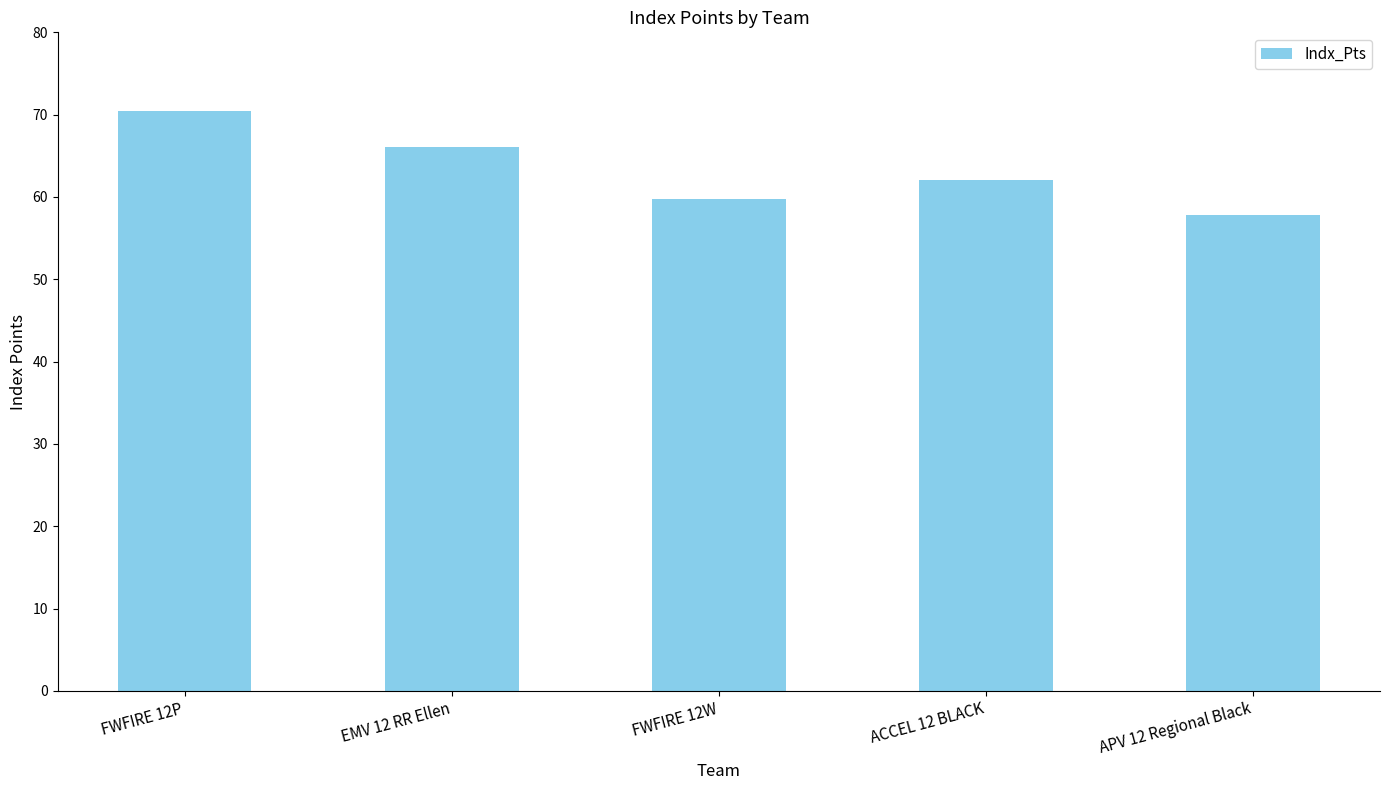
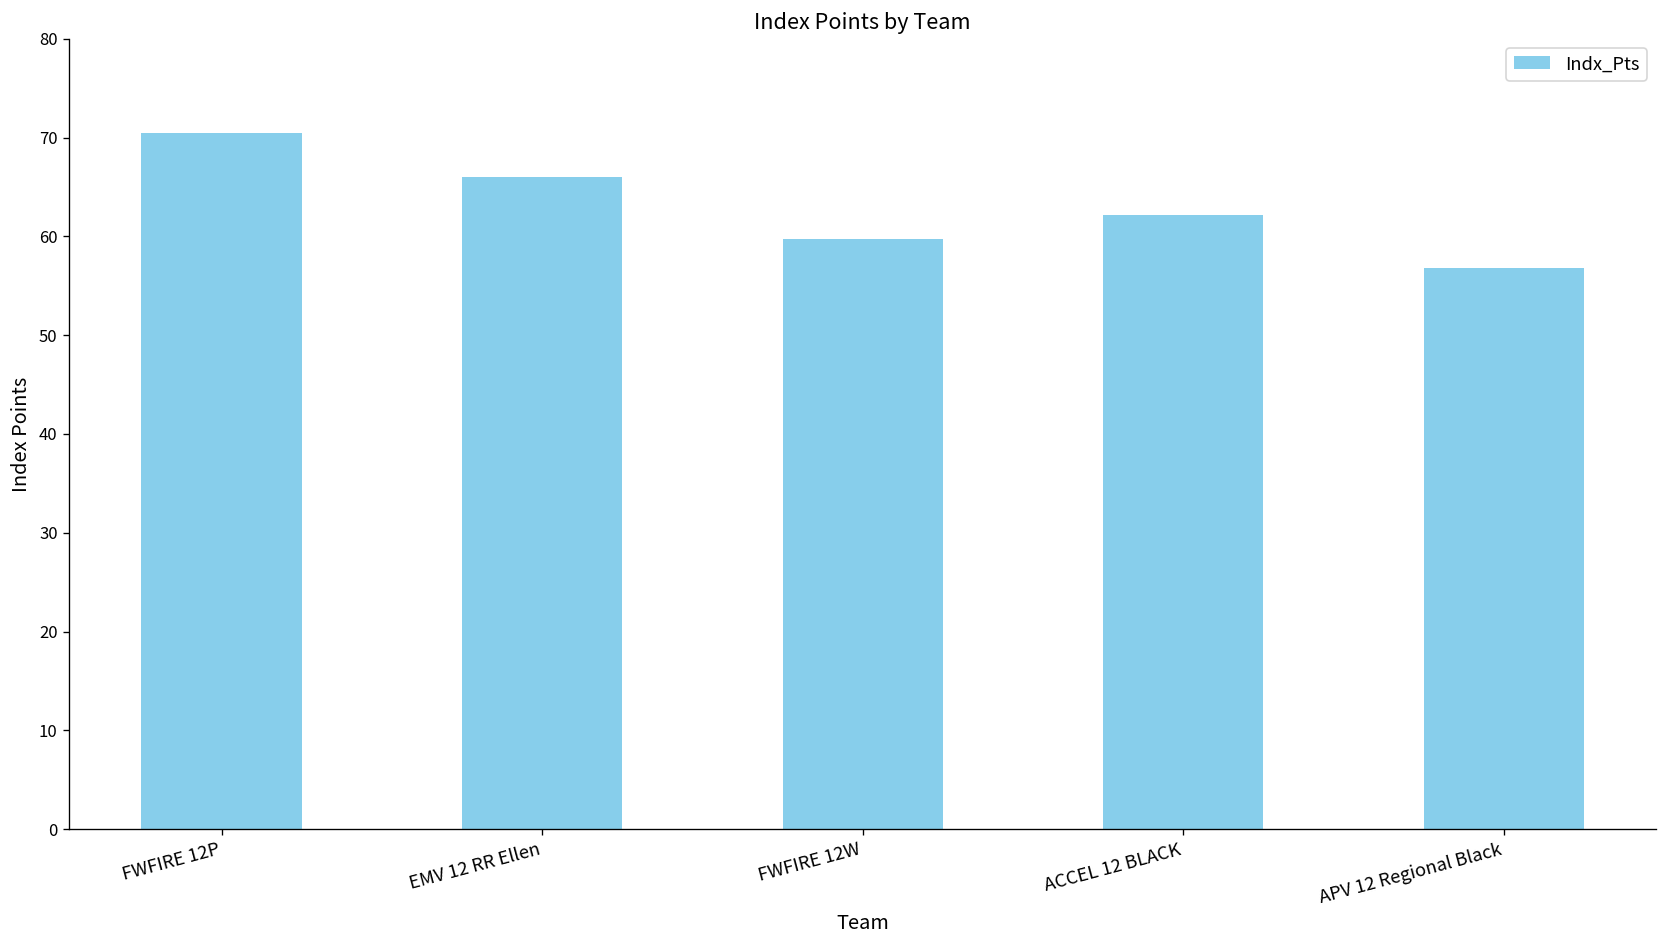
APV 12 Regional Black: 58 -> 57
